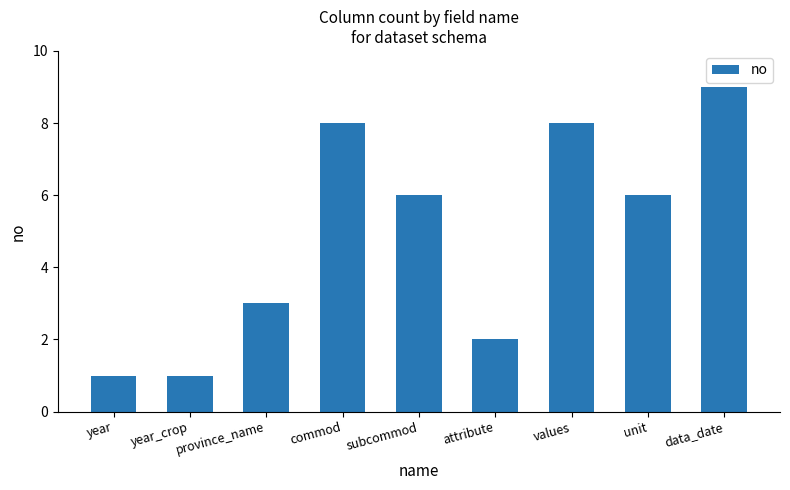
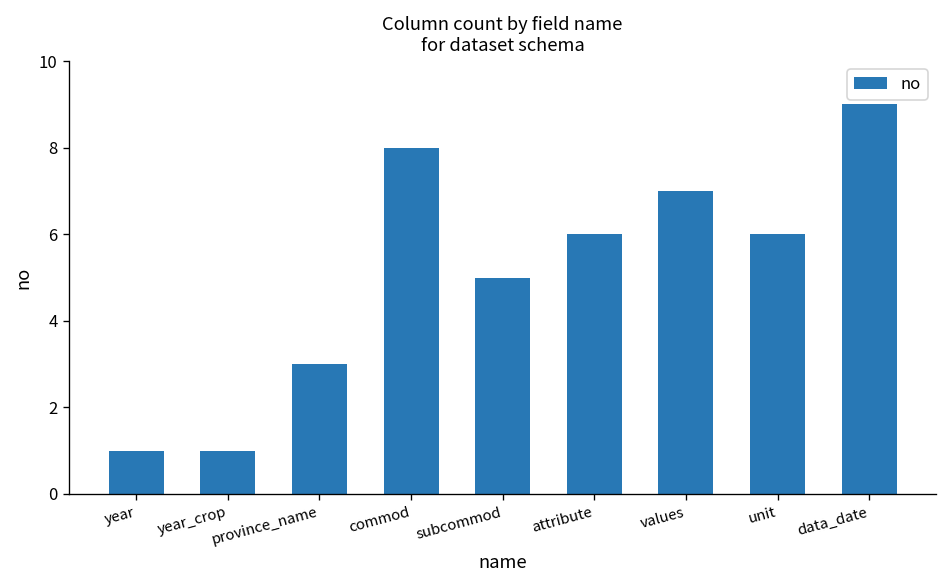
subcommod: 6 -> 5
attribute: 2 -> 6
values: 8 -> 7
